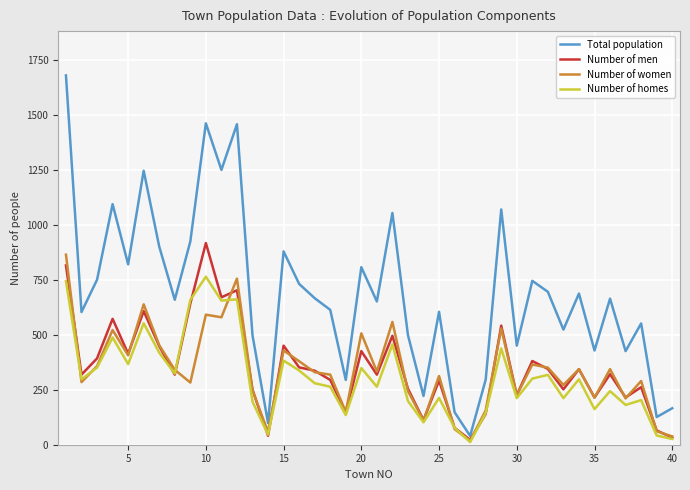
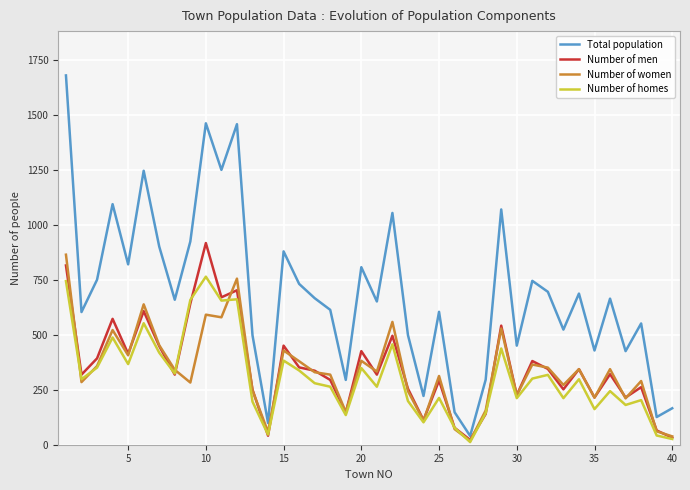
Number of women, 20: 510 -> 380
